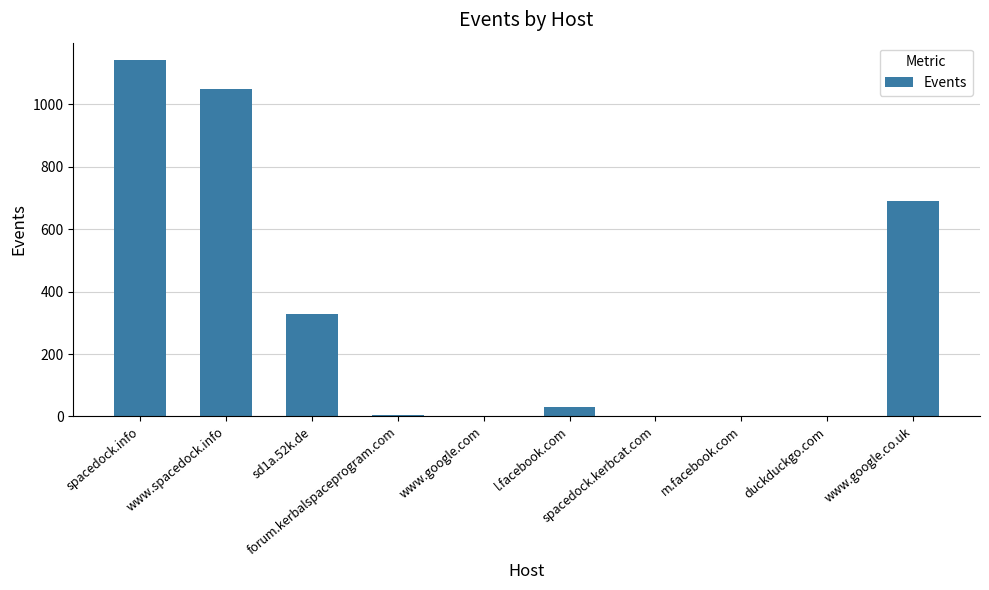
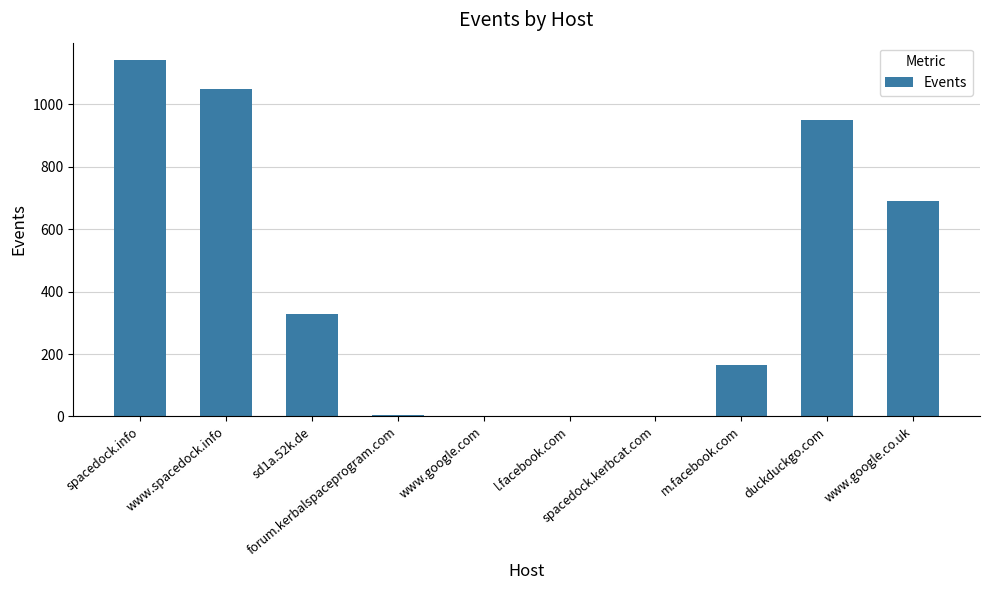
l.facebook.com: 30 -> 0
m.facebook.com: 0 -> 170
duckduckgo.com: 0 -> 950
